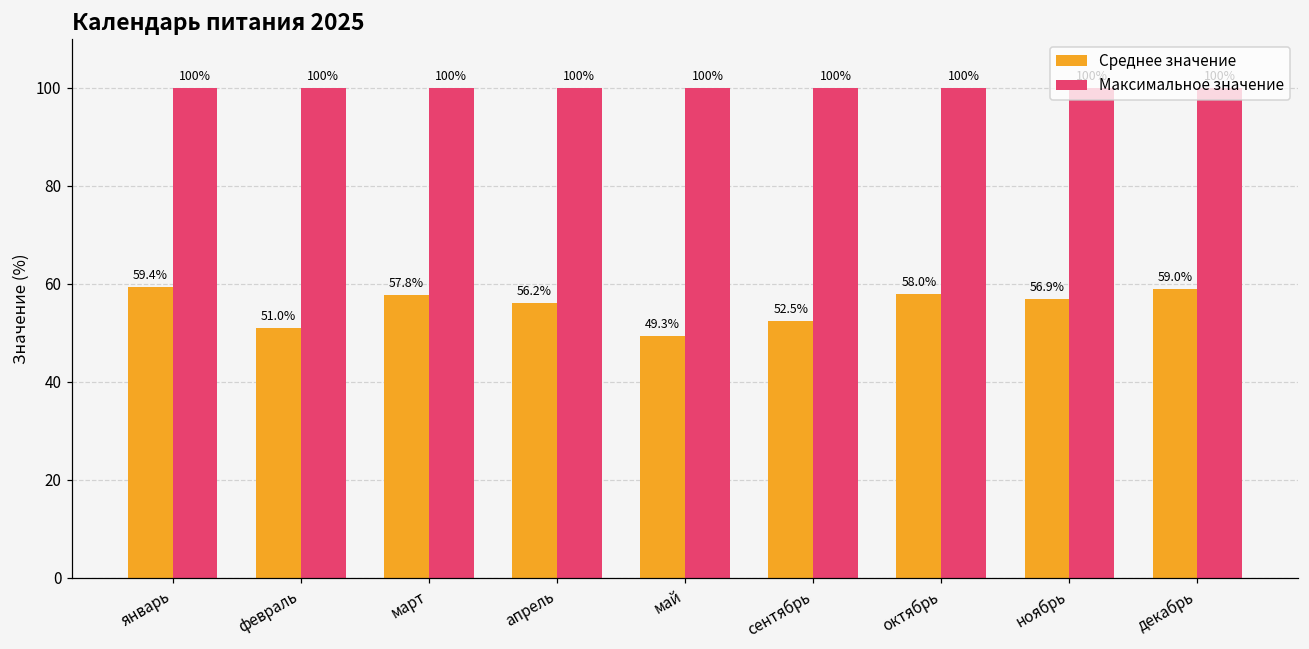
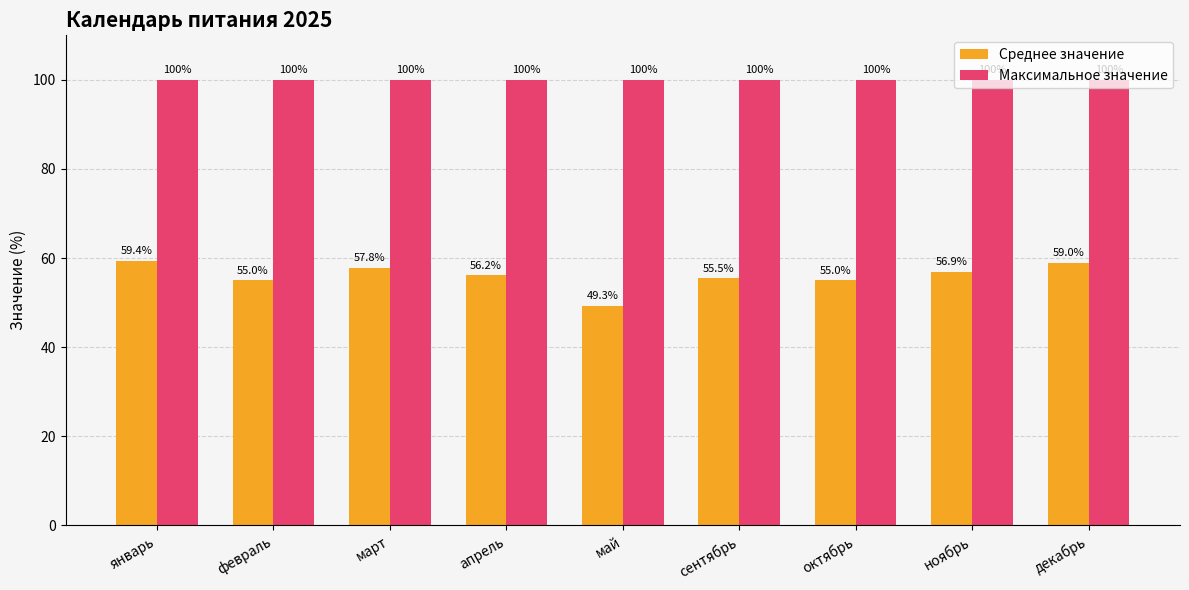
Среднее значение, февраль: 51.0% -> 55.0%
Среднее значение, сентябрь: 52.5% -> 55.5%
Среднее значение, октябрь: 58.0% -> 55.0%
